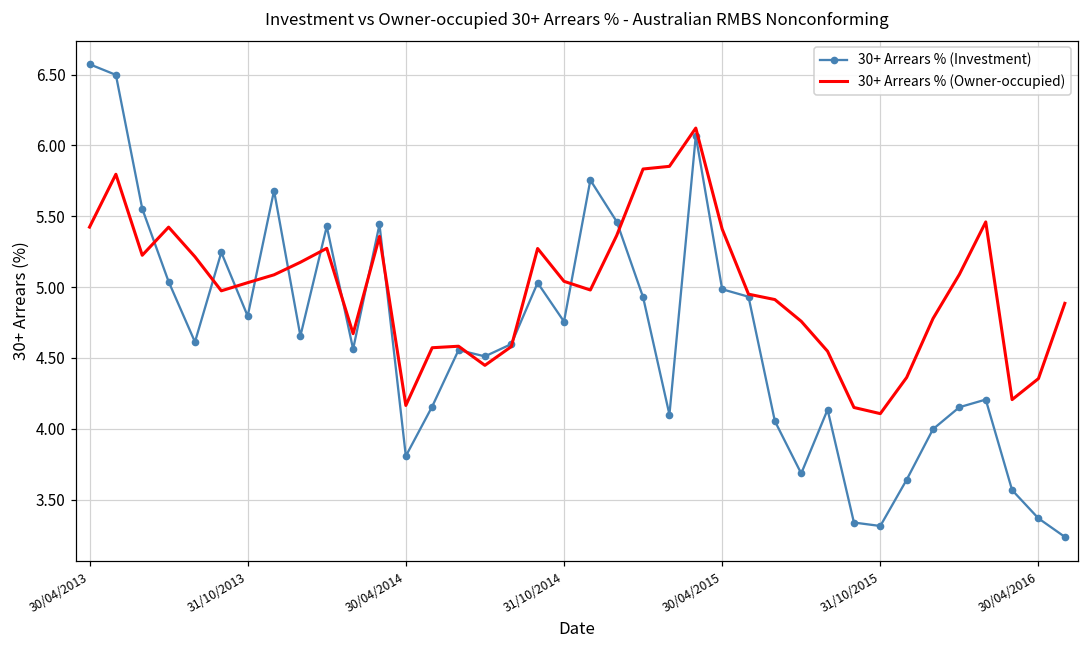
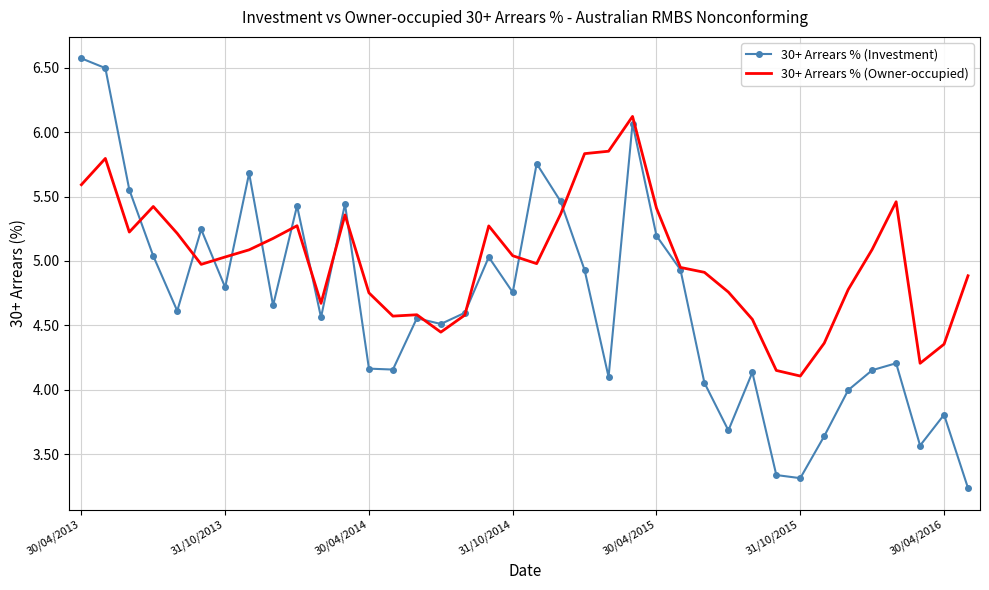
30+ Arrears % (Owner-occupied), 30/04/2013: 5.42 -> 5.59
30+ Arrears % (Investment), 30/04/2014: 3.81 -> 4.16
30+ Arrears % (Owner-occupied), 30/04/2014: 4.16 -> 4.75
30+ Arrears % (Investment), 30/04/2015: 4.98 -> 5.20
30+ Arrears % (Investment), 30/04/2016: 3.37 -> 3.81
